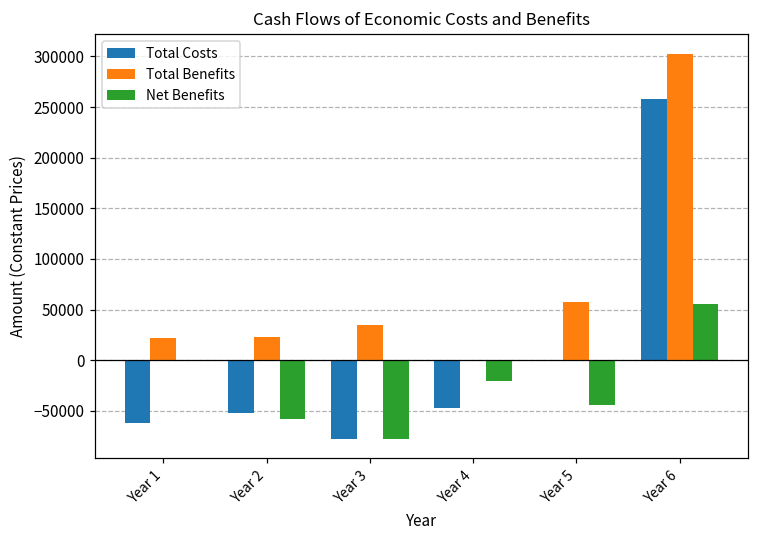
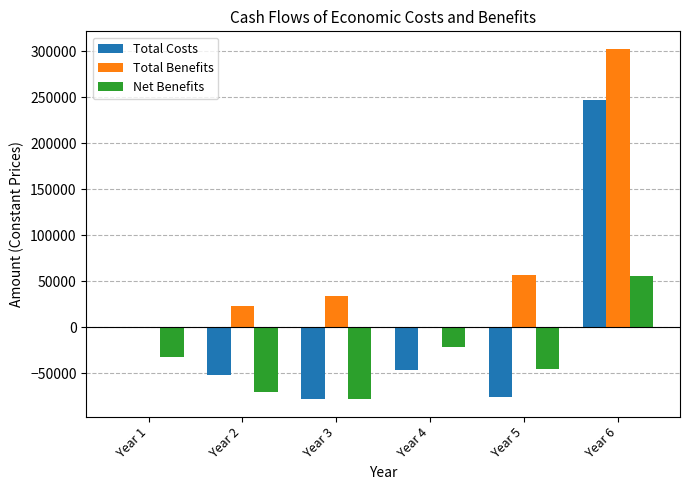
Total Costs, Year 1: -60000 -> 0
Total Benefits, Year 1: 20000 -> 0
Net Benefits, Year 1: 0 -> -30000
Net Benefits, Year 2: -60000 -> -70000
Total Costs, Year 5: 0 -> -80000
Total Costs, Year 6: 260000 -> 250000
